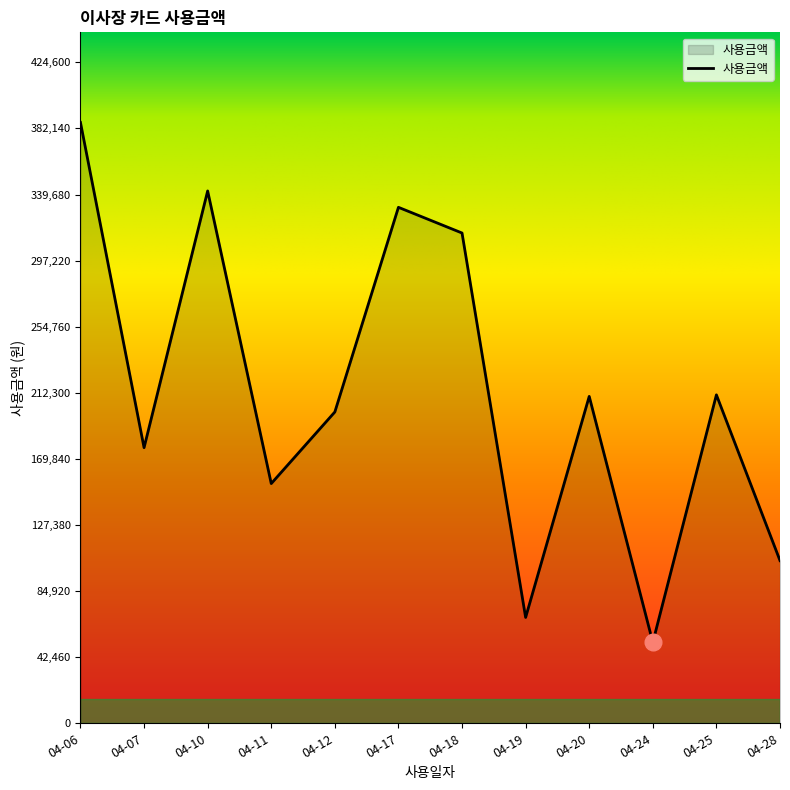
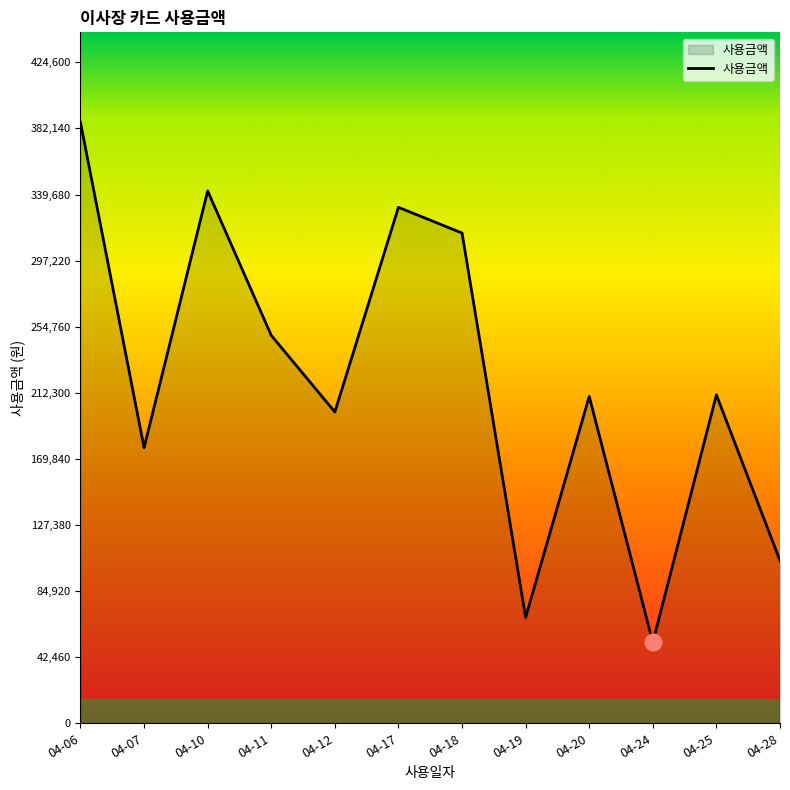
사용금액, 04-11: 154,000 -> 249,000
